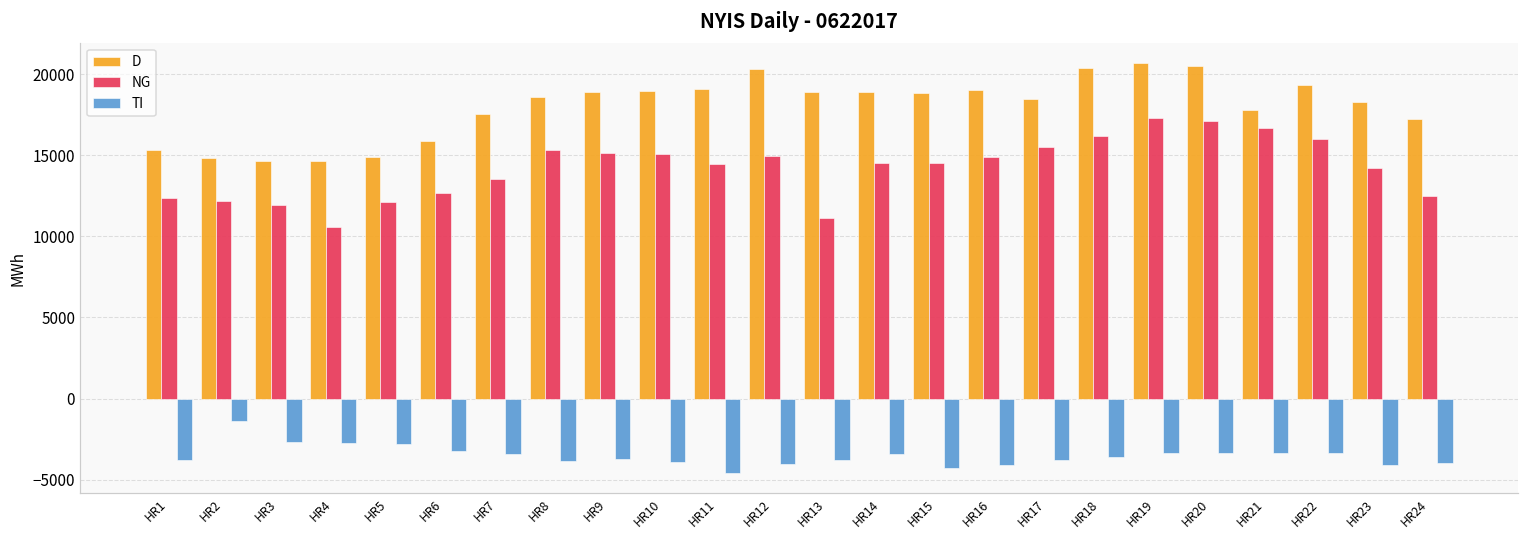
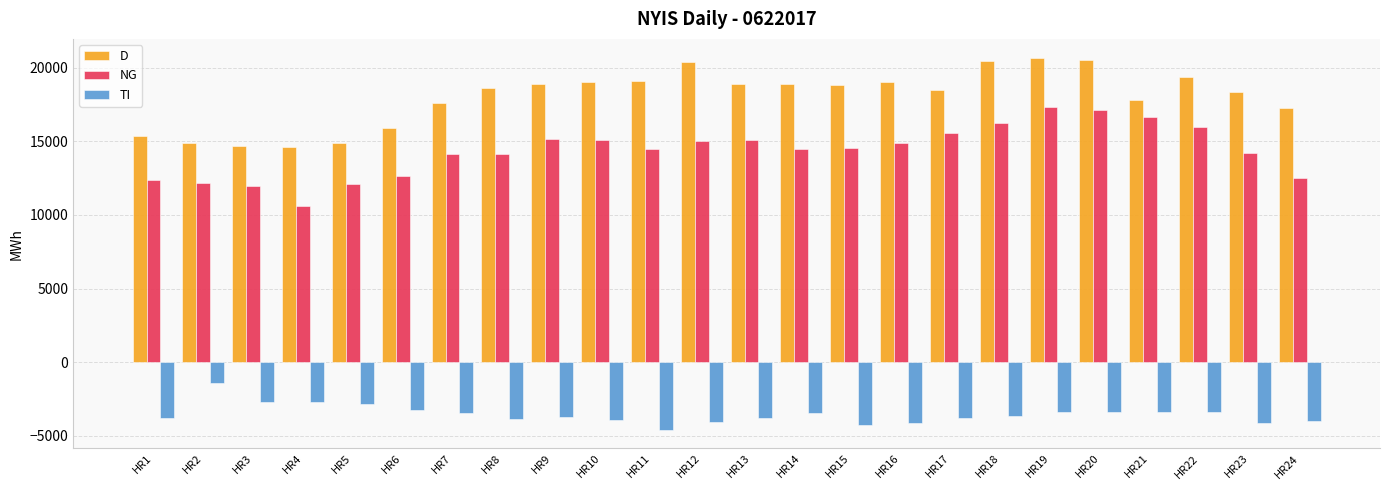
NG, HR7: 13500 -> 14100
NG, HR8: 15300 -> 14100
NG, HR13: 11100 -> 15100
